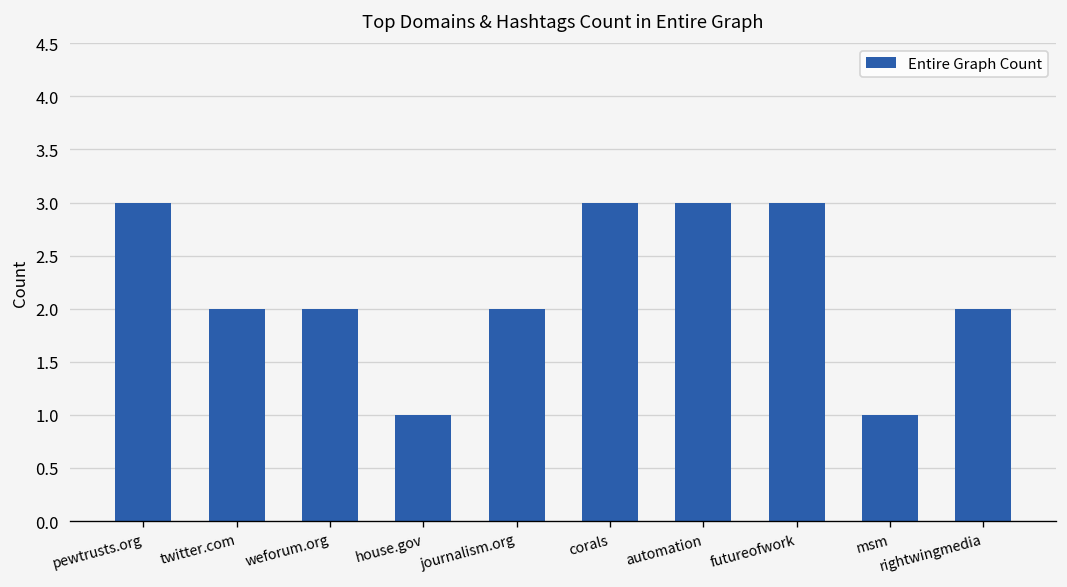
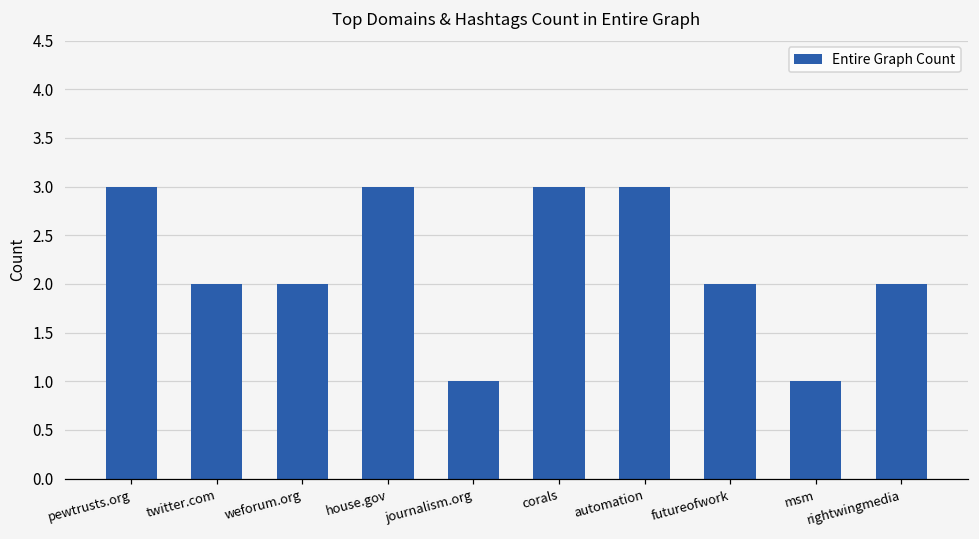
house.gov: 1 -> 3
journalism.org: 2 -> 1
futureofwork: 3 -> 2
